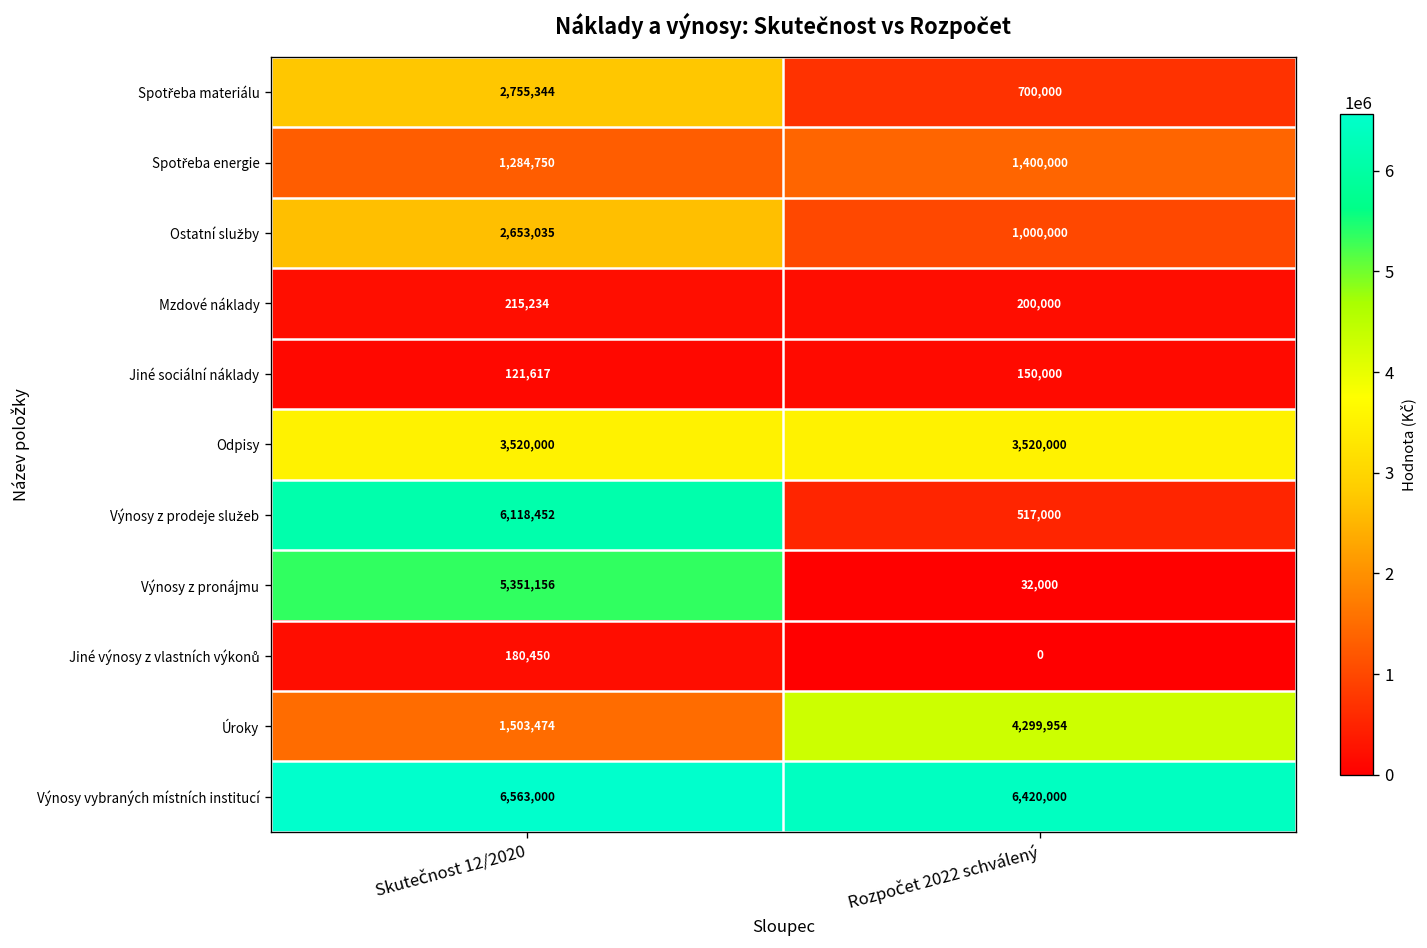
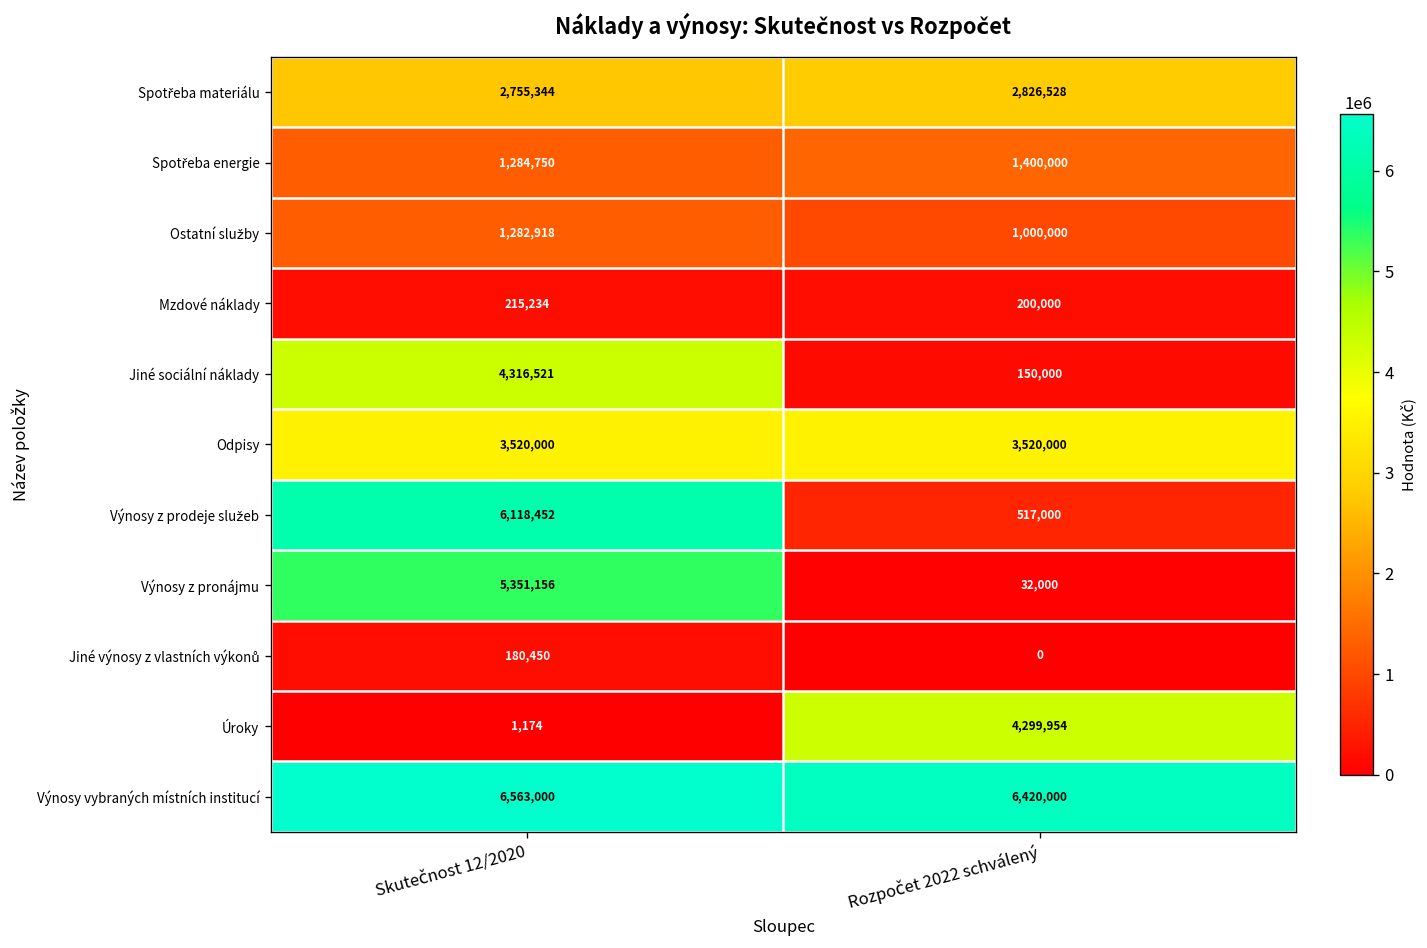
Spotřeba materiálu, Rozpočet 2022 schválený: 700,000 -> 2,826,528
Ostatní služby, Skutečnost 12/2020: 2,653,035 -> 1,282,918
Jiné sociální náklady, Skutečnost 12/2020: 121,617 -> 4,316,521
Úroky, Skutečnost 12/2020: 1,503,474 -> 1,174
